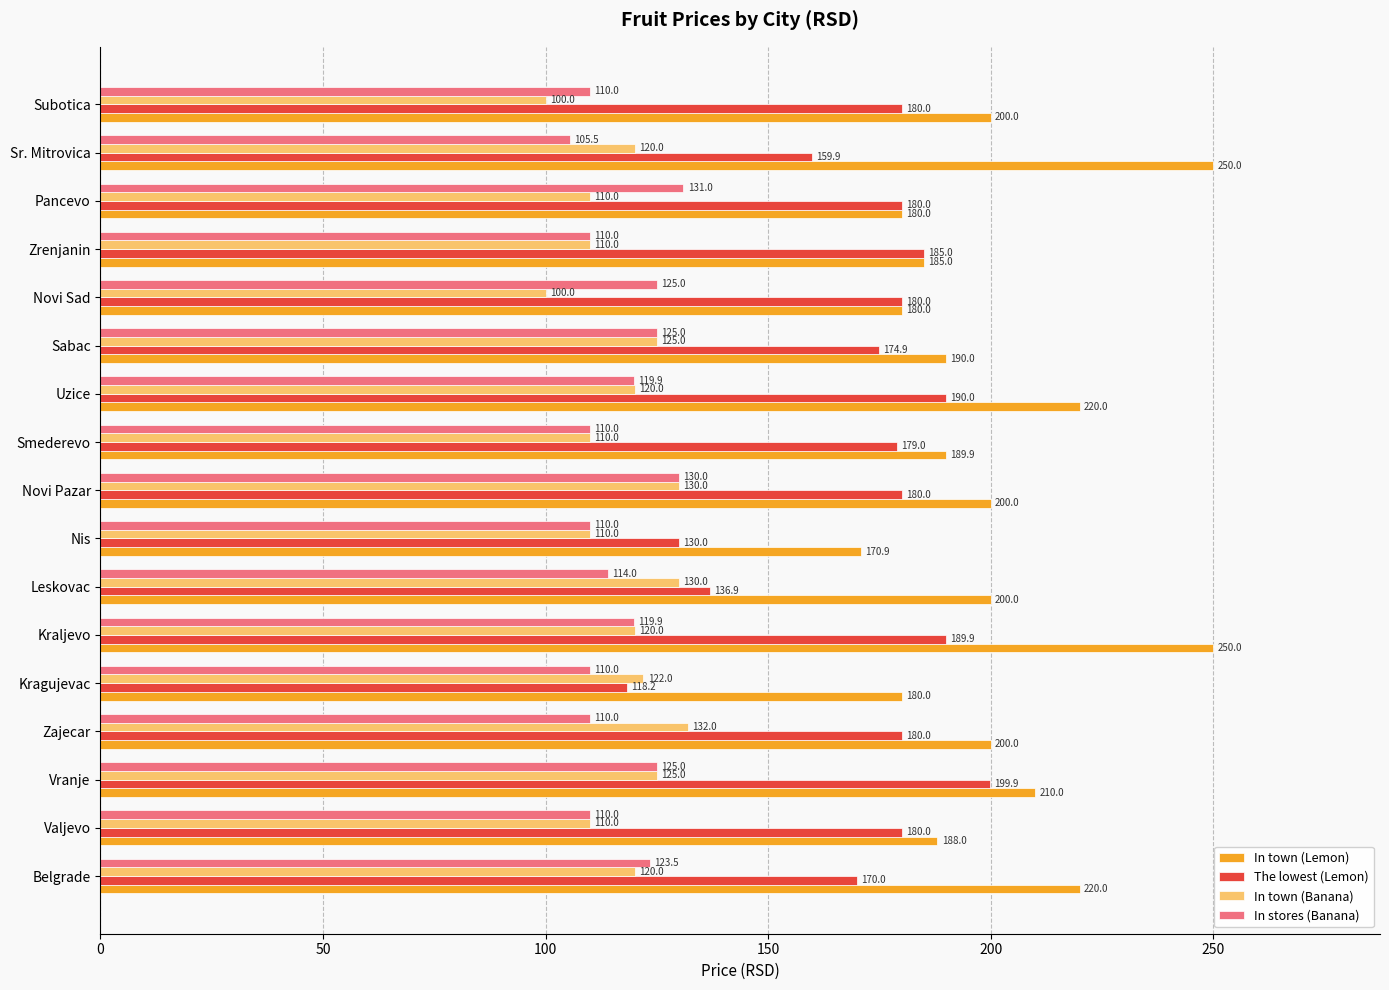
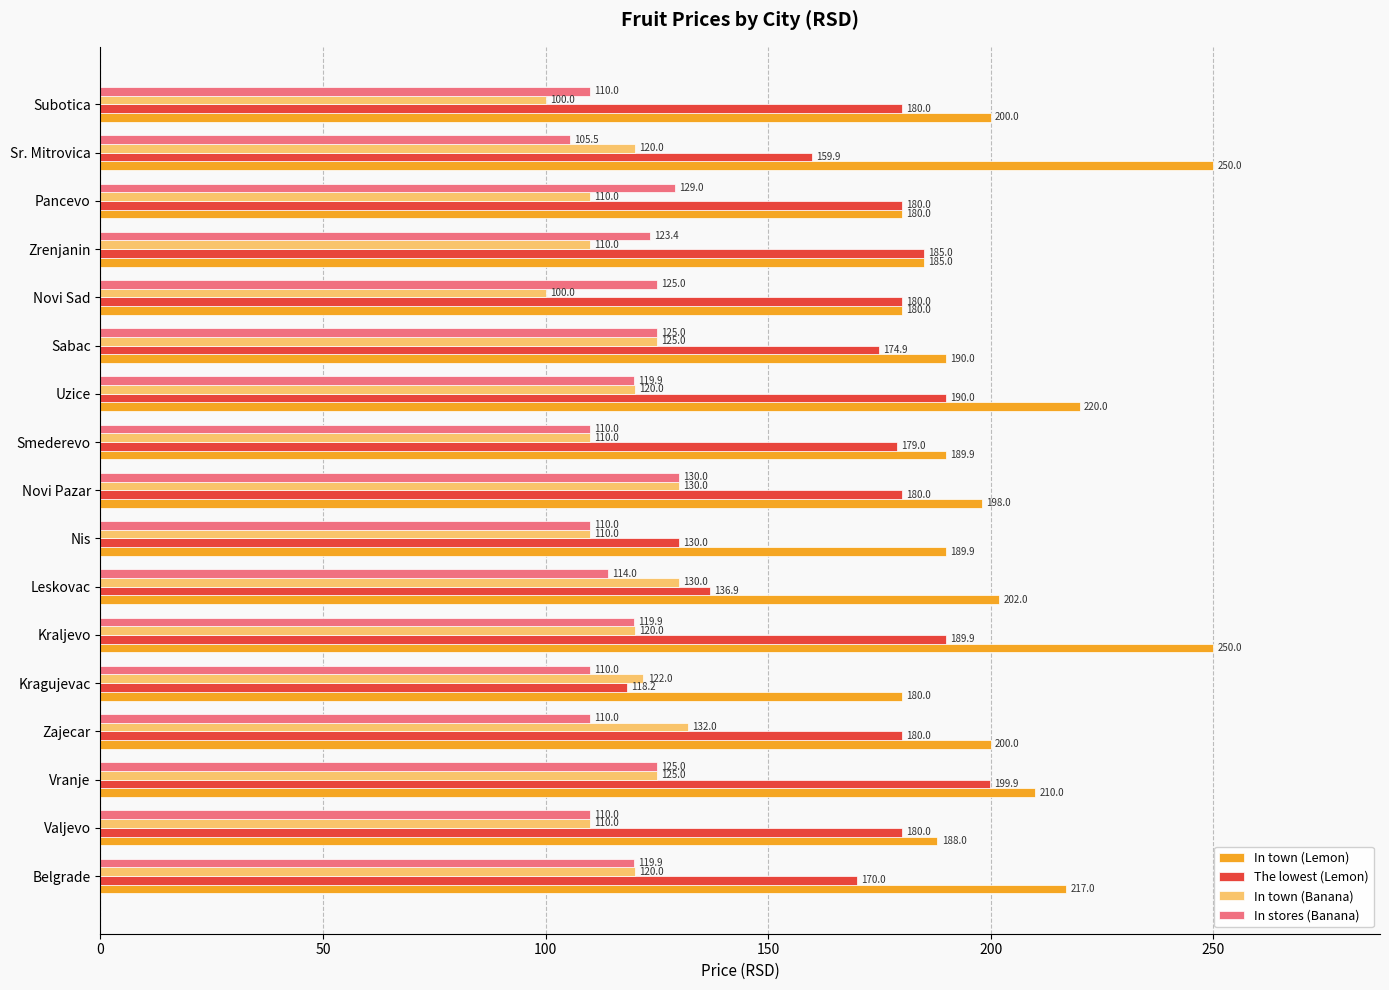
In stores (Banana), Pancevo: 131.0 -> 129.0
In stores (Banana), Zrenjanin: 110.0 -> 123.4
In town (Lemon), Novi Pazar: 200.0 -> 198.0
In town (Lemon), Nis: 170.9 -> 189.9
In town (Lemon), Leskovac: 200.0 -> 202.0
In stores (Banana), Belgrade: 123.5 -> 119.9
In town (Lemon), Belgrade: 220.0 -> 217.0
